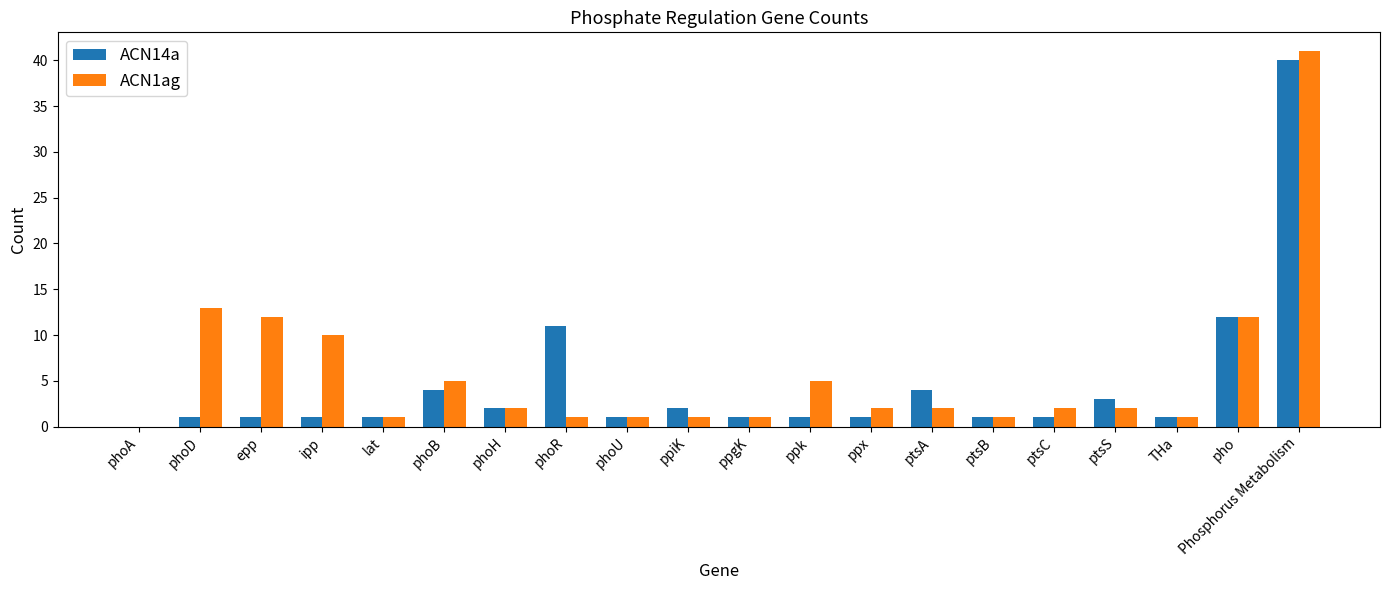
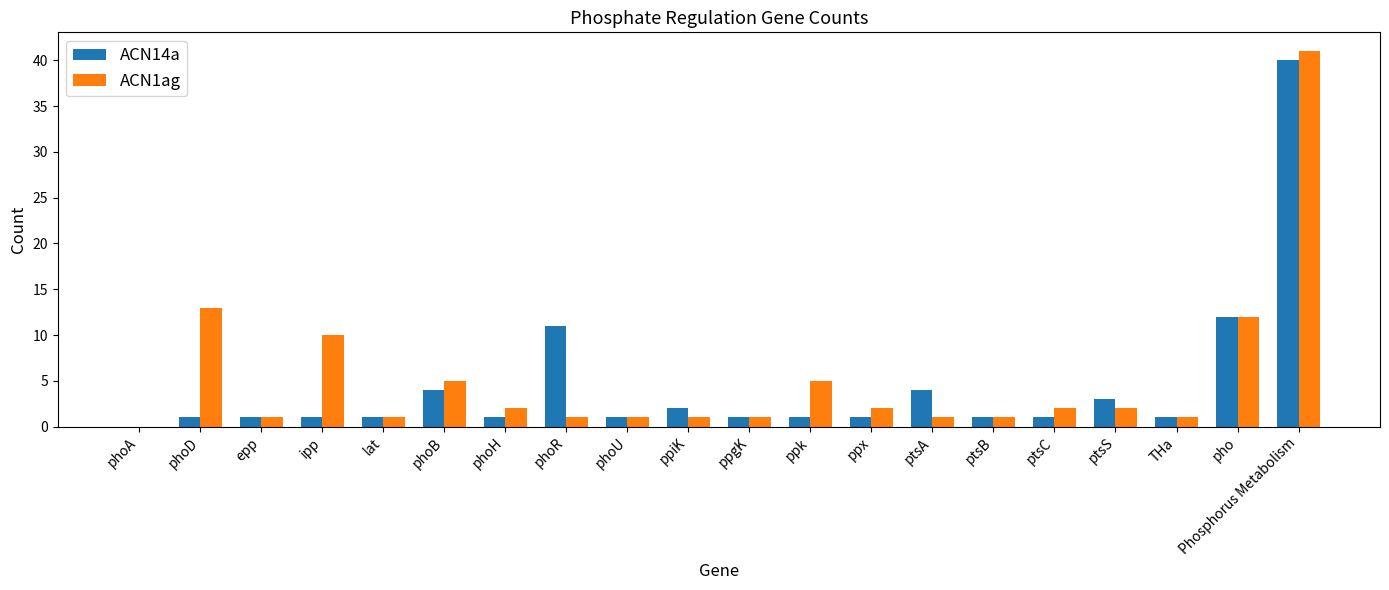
ACN1ag, epp: 12 -> 1
ACN14a, phoH: 2 -> 1
ACN1ag, ptsA: 2 -> 1
